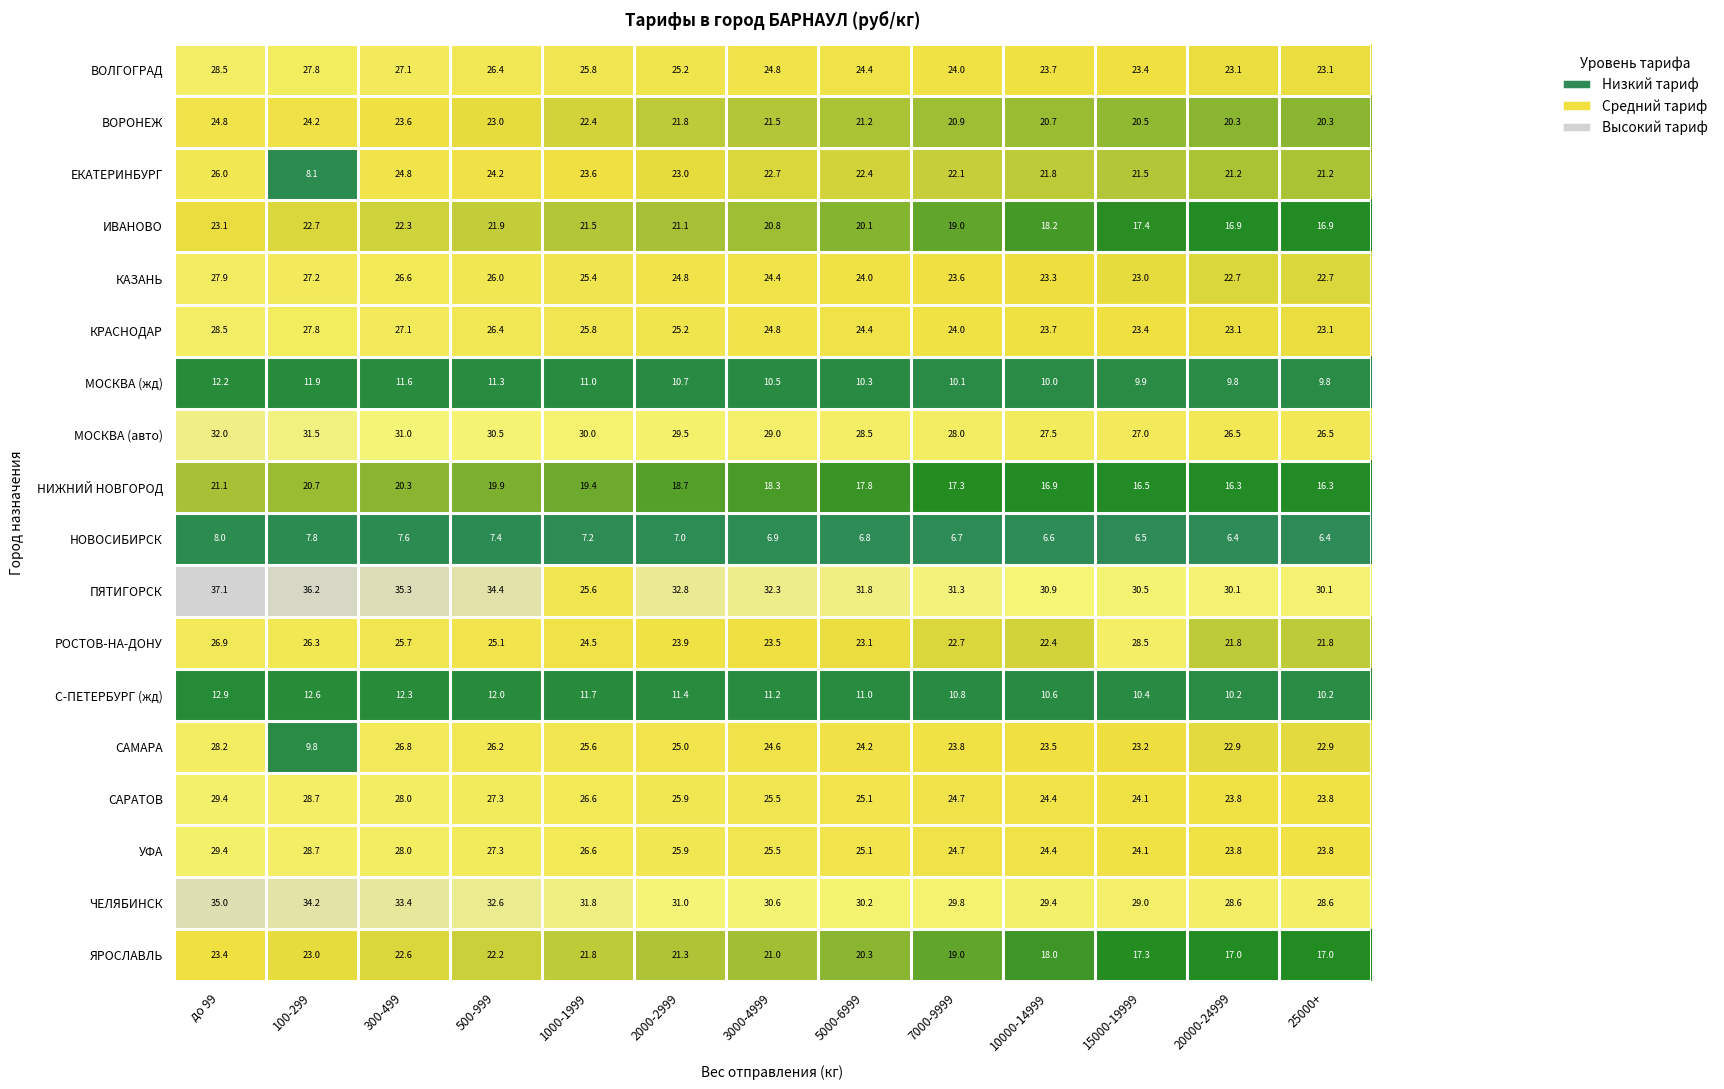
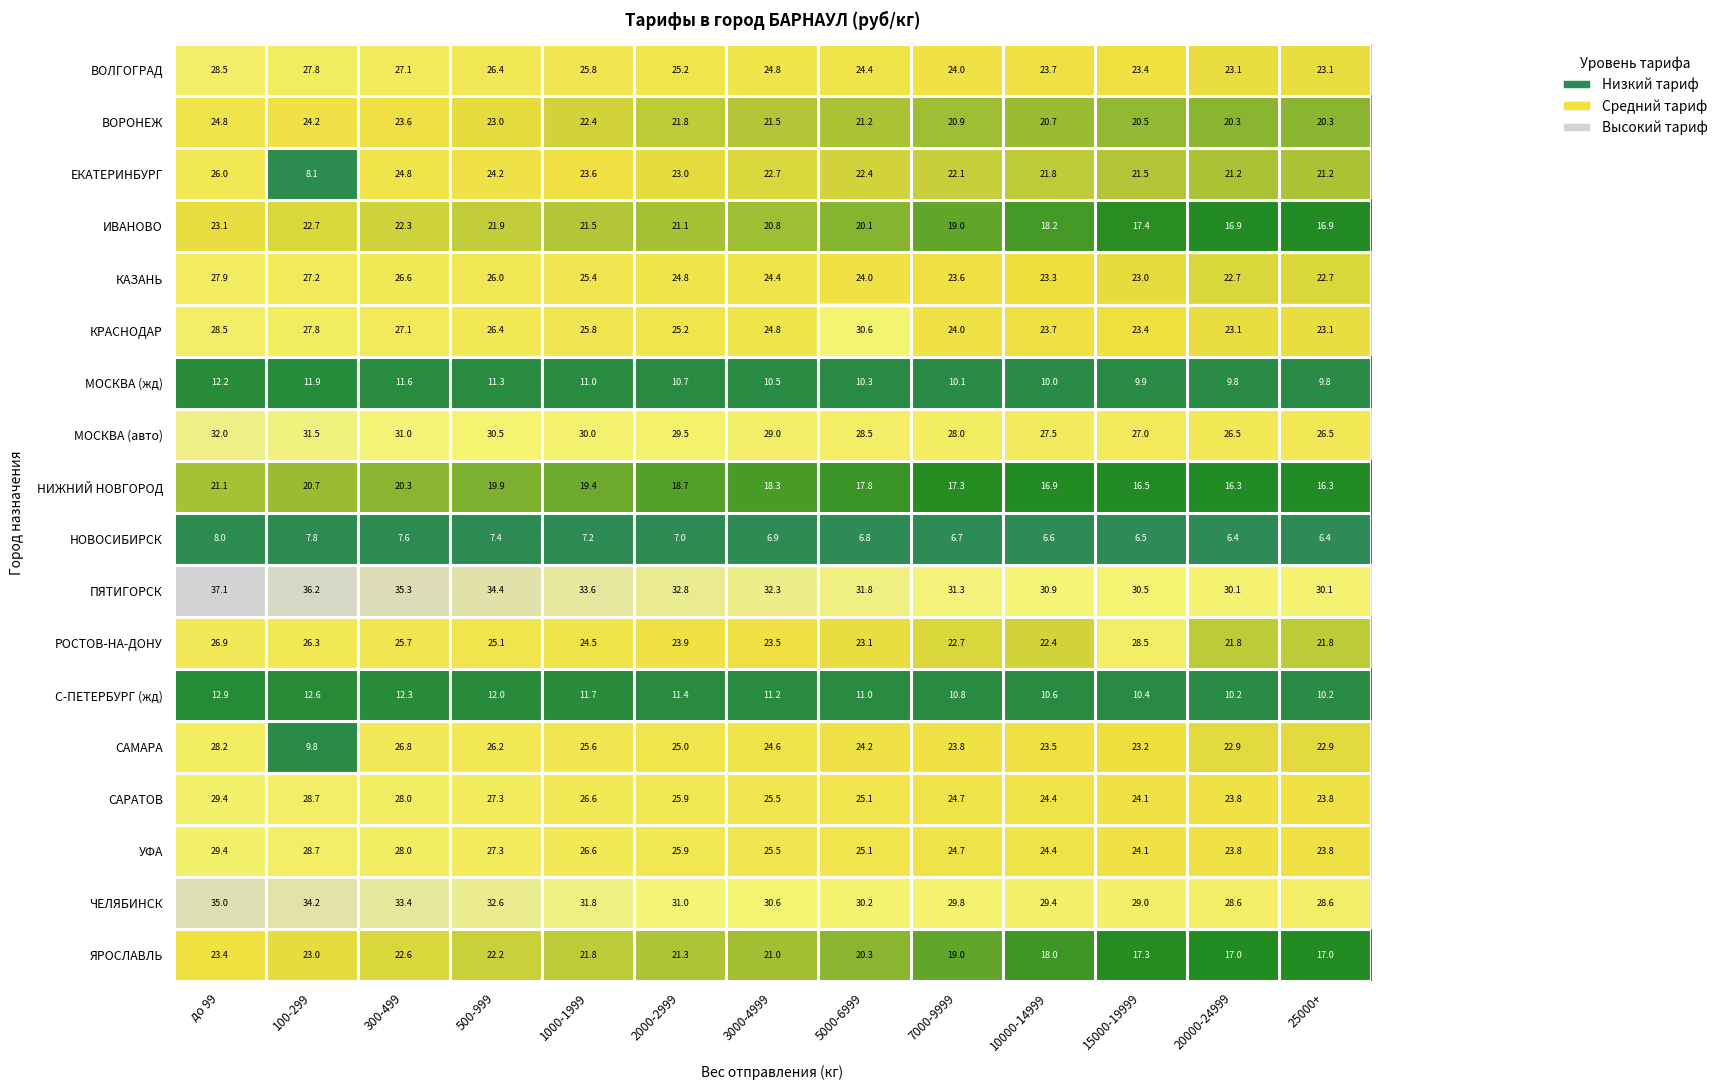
КРАСНОДАР, 5000-6999: 24.4 -> 30.6
ПЯТИГОРСК, 1000-1999: 25.6 -> 33.6
